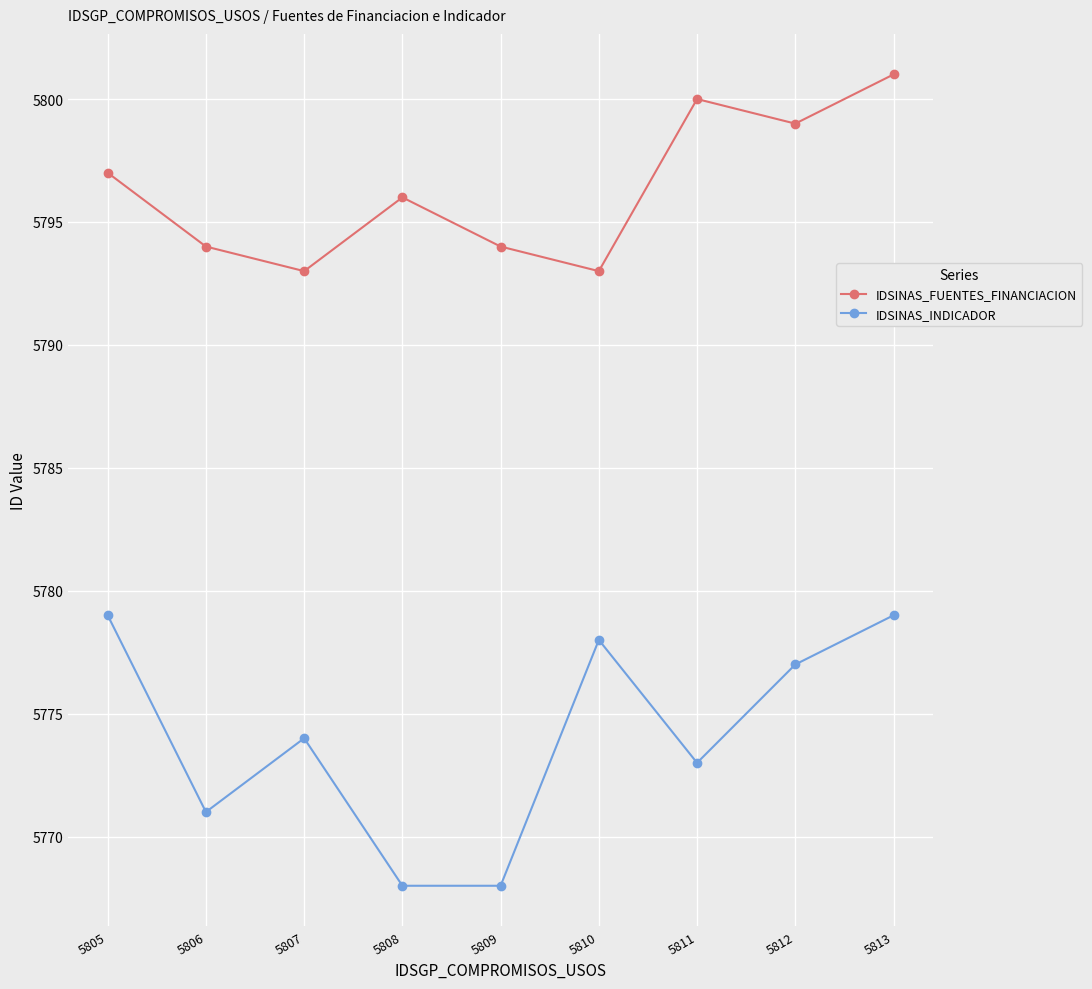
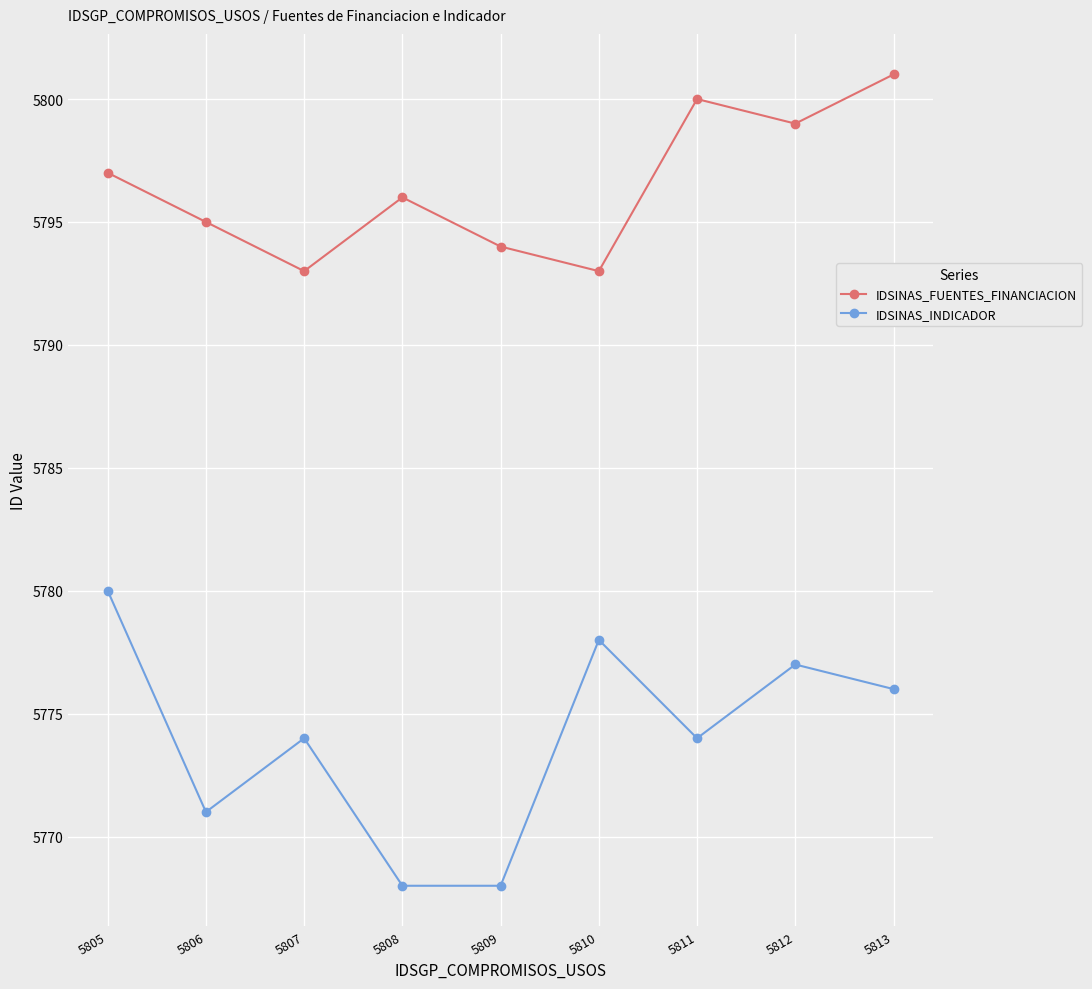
IDSINAS_INDICADOR, 5805: 5779 -> 5780
IDSINAS_FUENTES_FINANCIACION, 5806: 5794 -> 5795
IDSINAS_INDICADOR, 5811: 5773 -> 5774
IDSINAS_INDICADOR, 5813: 5779 -> 5776
